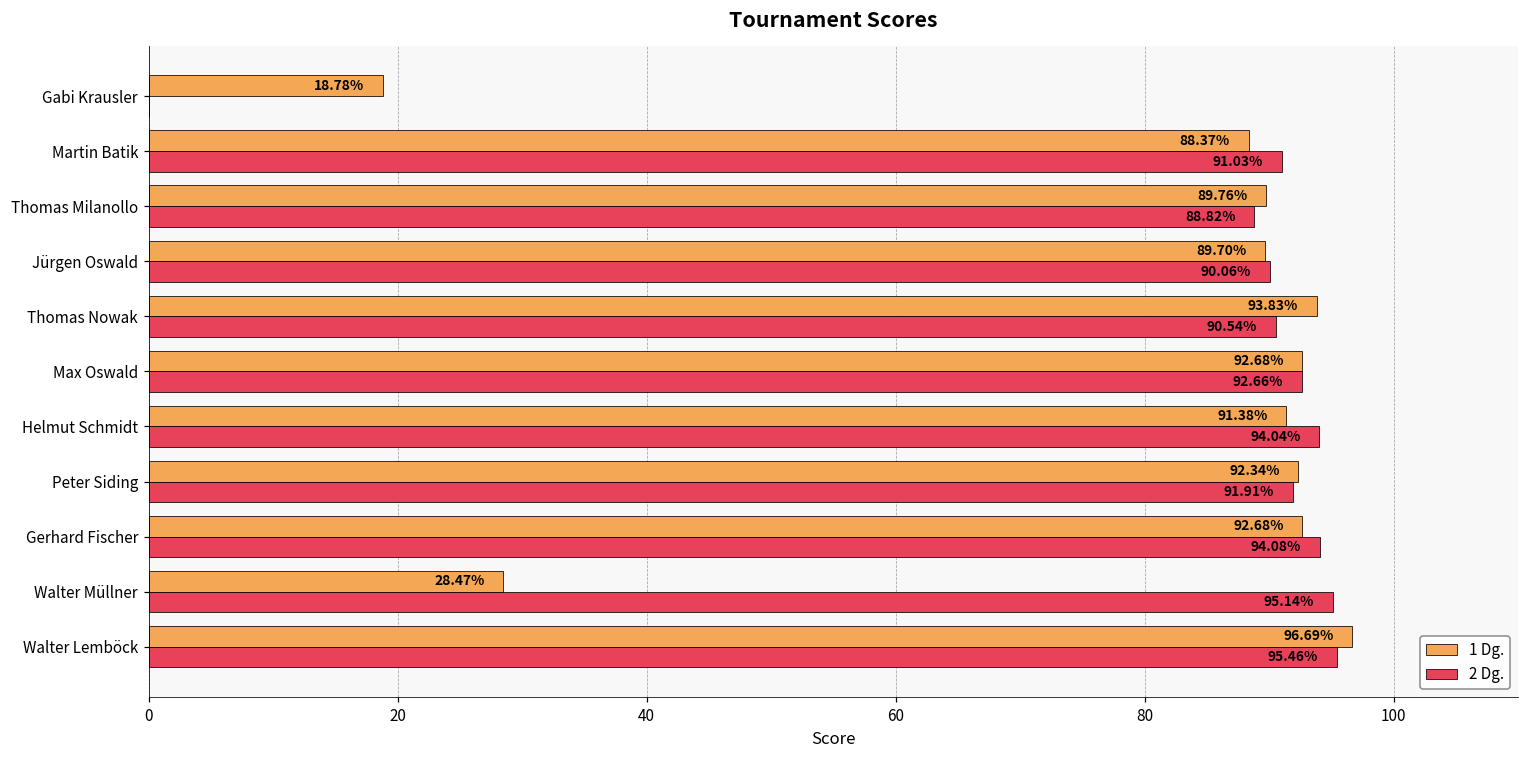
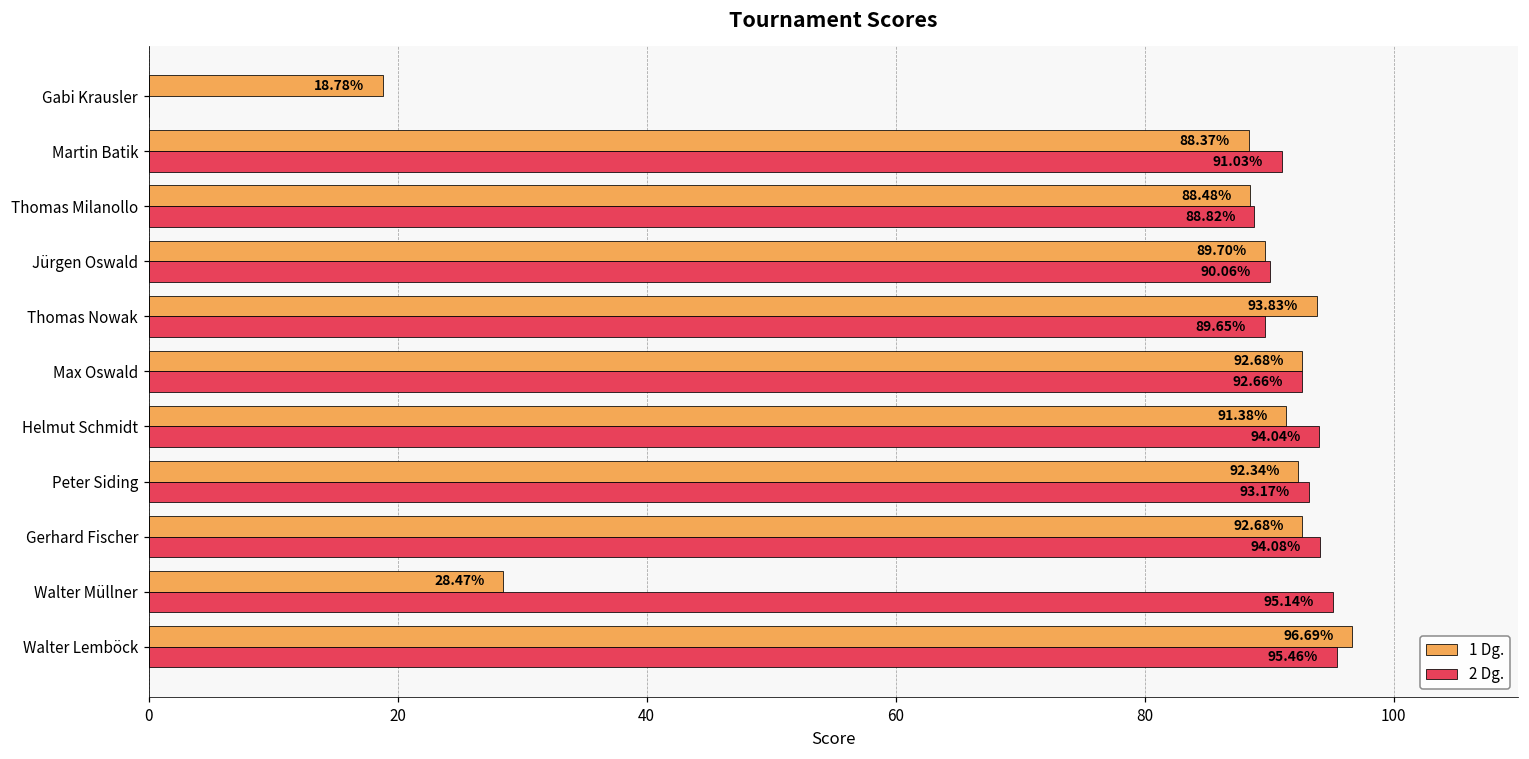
1 Dg., Thomas Milanollo: 89.76% -> 88.48%
2 Dg., Thomas Nowak: 90.54% -> 89.65%
2 Dg., Peter Siding: 91.91% -> 93.17%
